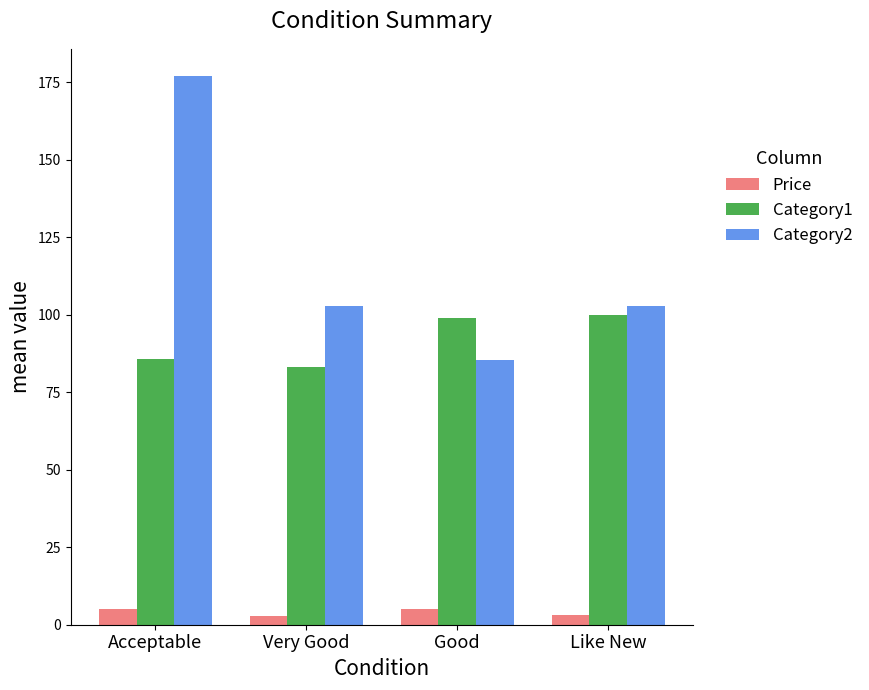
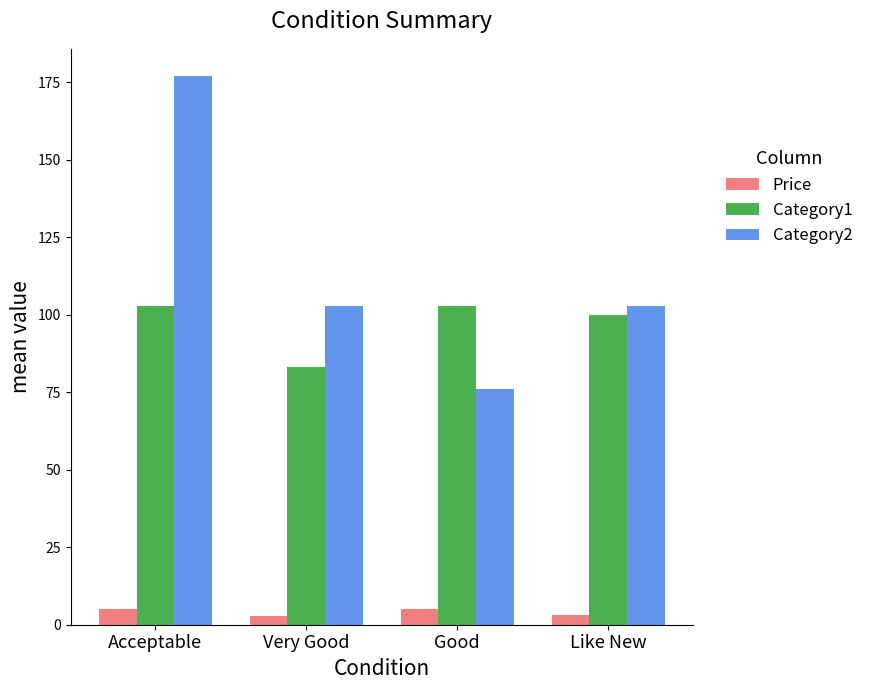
Category1, Acceptable: 86 -> 103
Category1, Good: 99 -> 103
Category2, Good: 85 -> 76
